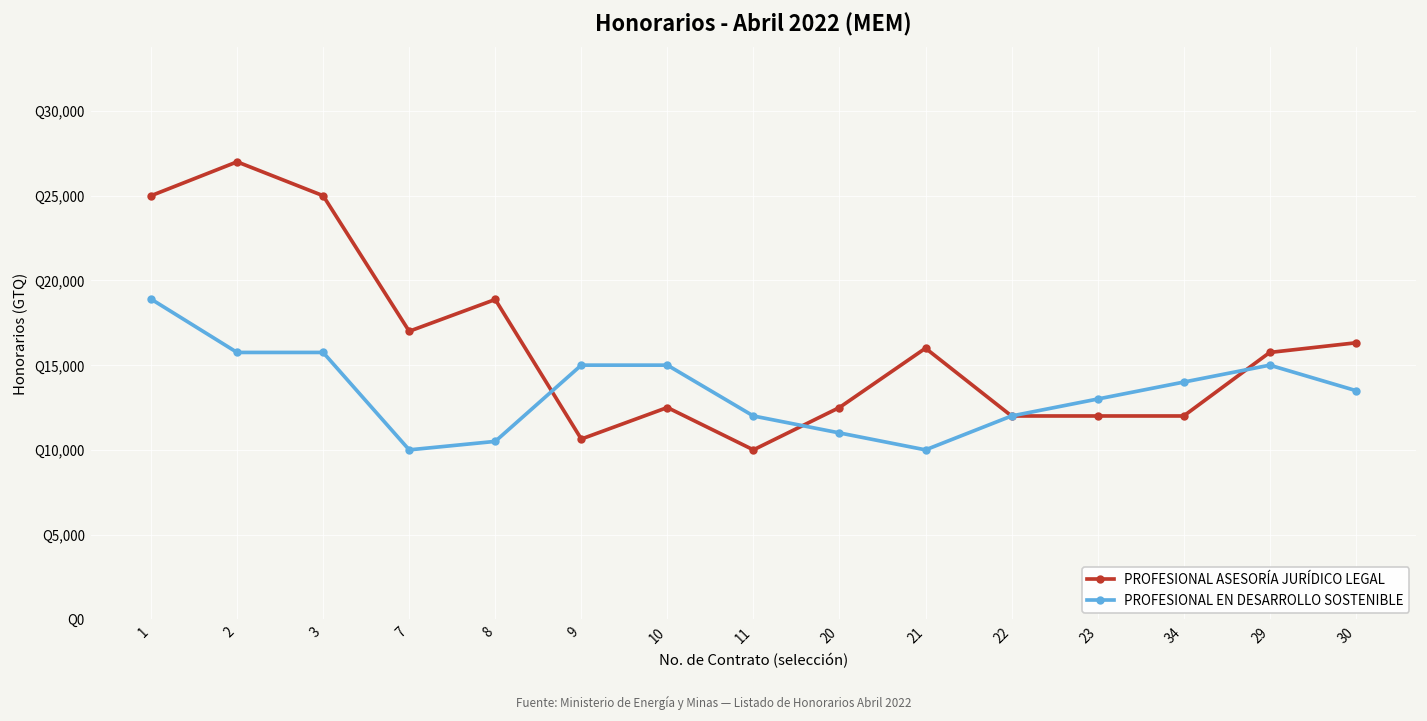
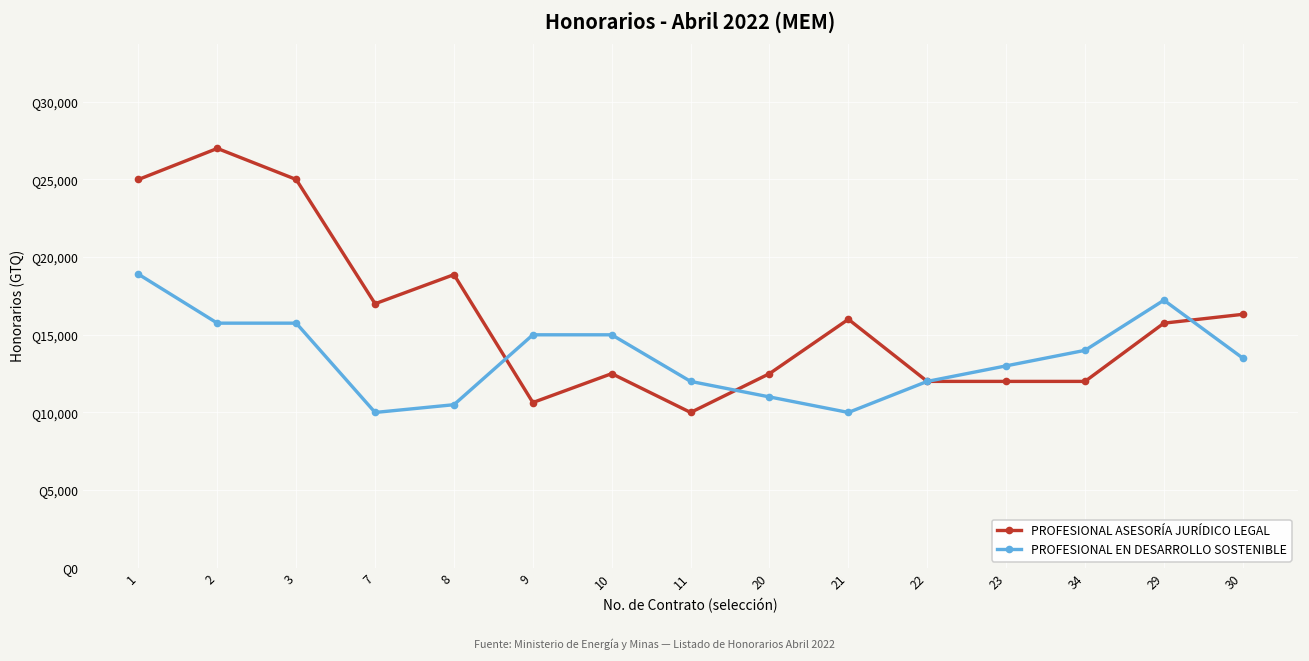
PROFESIONAL EN DESARROLLO SOSTENIBLE, 29: Q15,000 -> Q17,200
